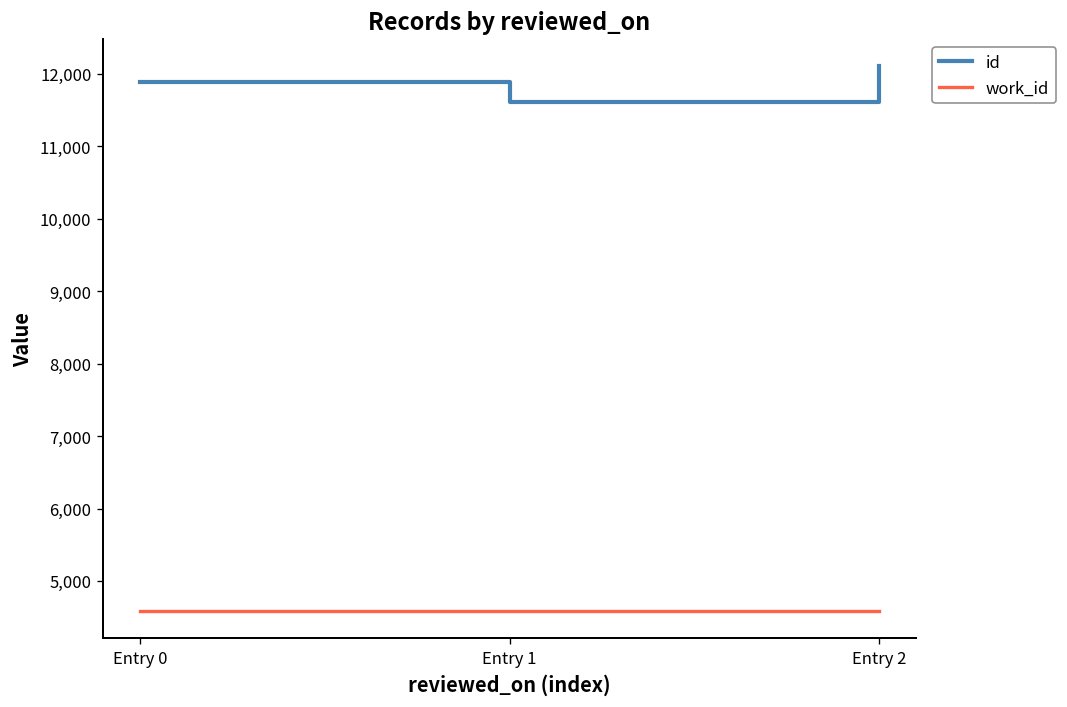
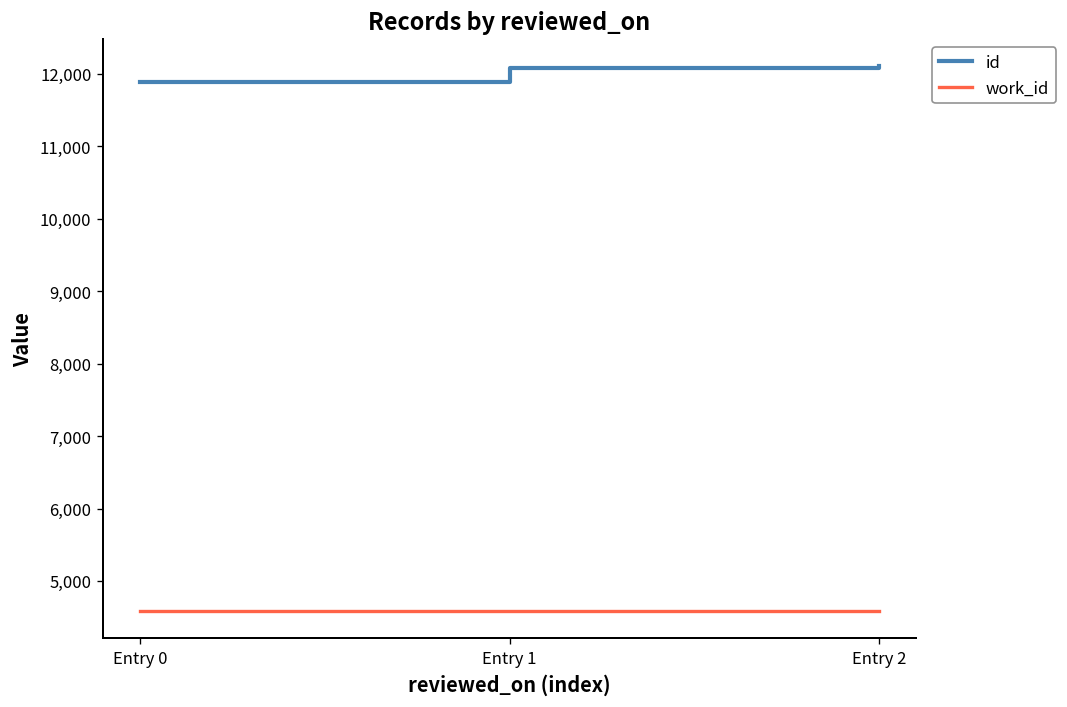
id, Entry 1: 11,600 -> 12,100
